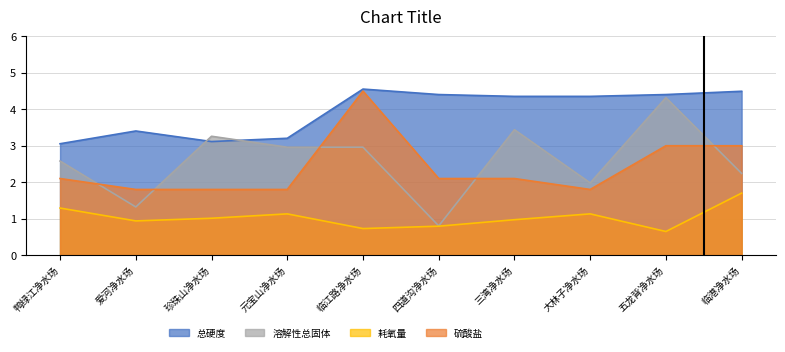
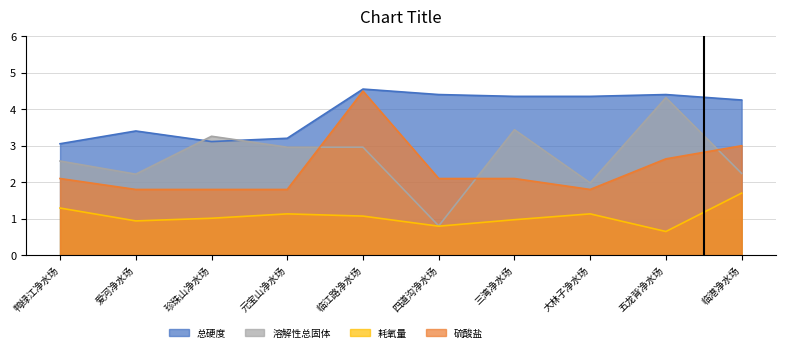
溶解性总固体, 爱河净水场: 1.3 -> 2.2
耗氧量, 临江路净水场: 0.7 -> 1.1
硫酸盐, 五龙背净水场: 3.0 -> 2.6
总硬度, 临港净水场: 4.5 -> 4.3
